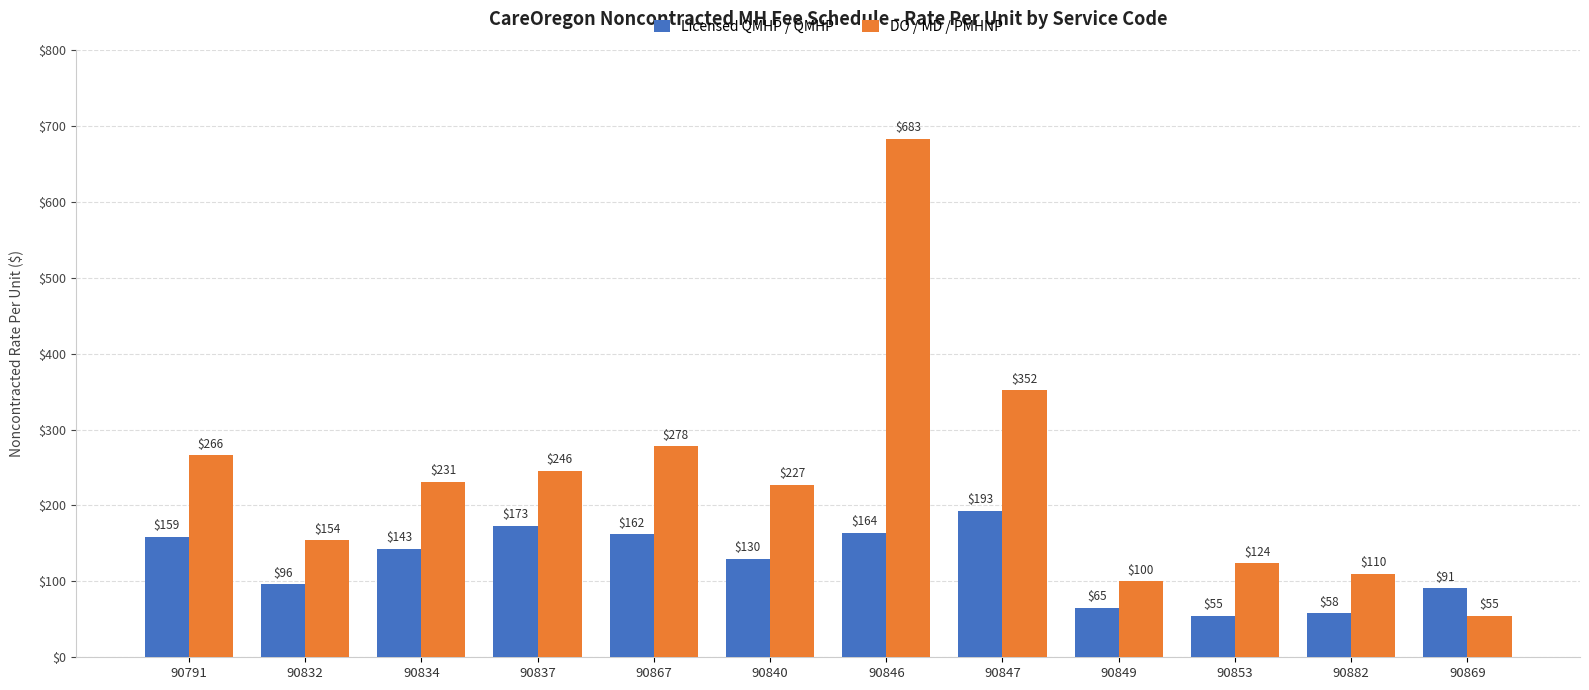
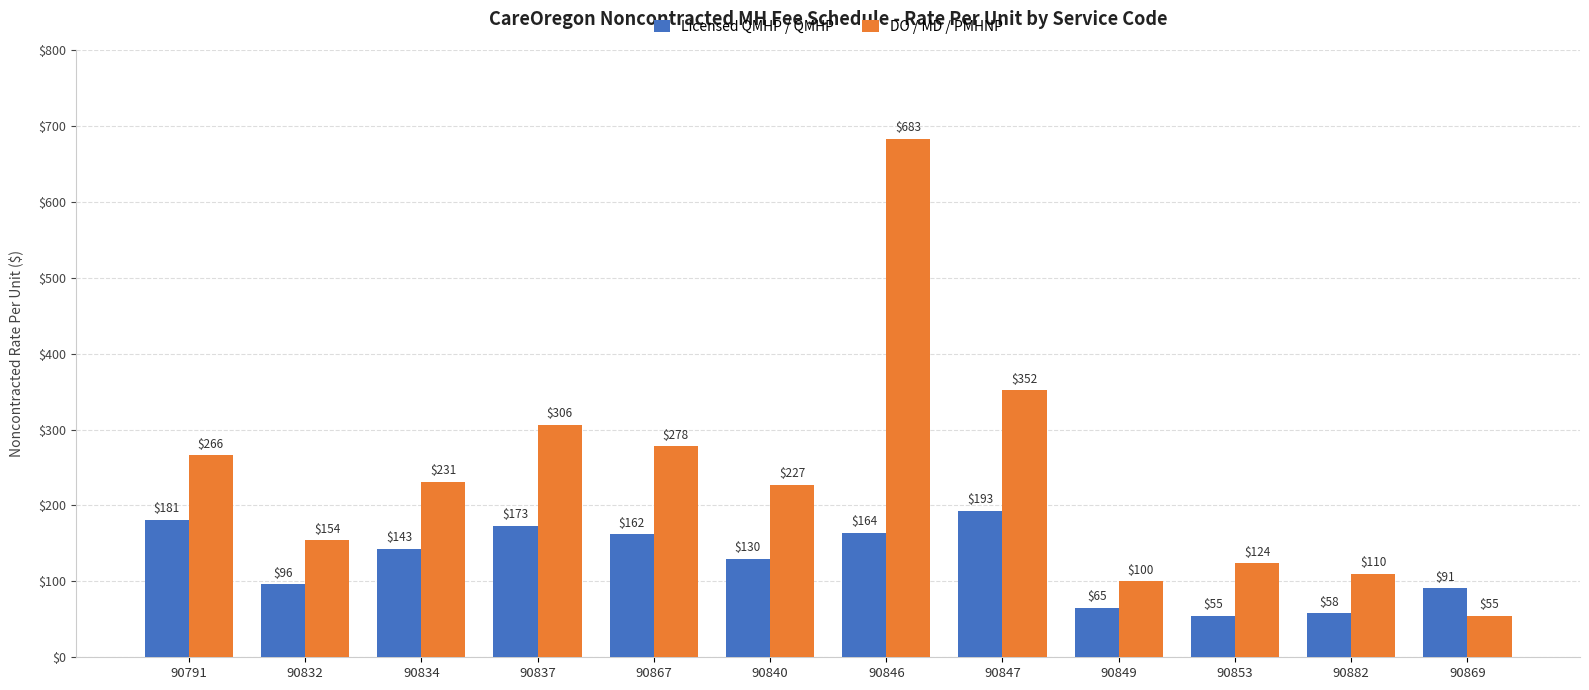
Licensed QMHP / QMHP, 90791: $159 -> $181
DO / MD / PMHNP, 90837: $246 -> $306
